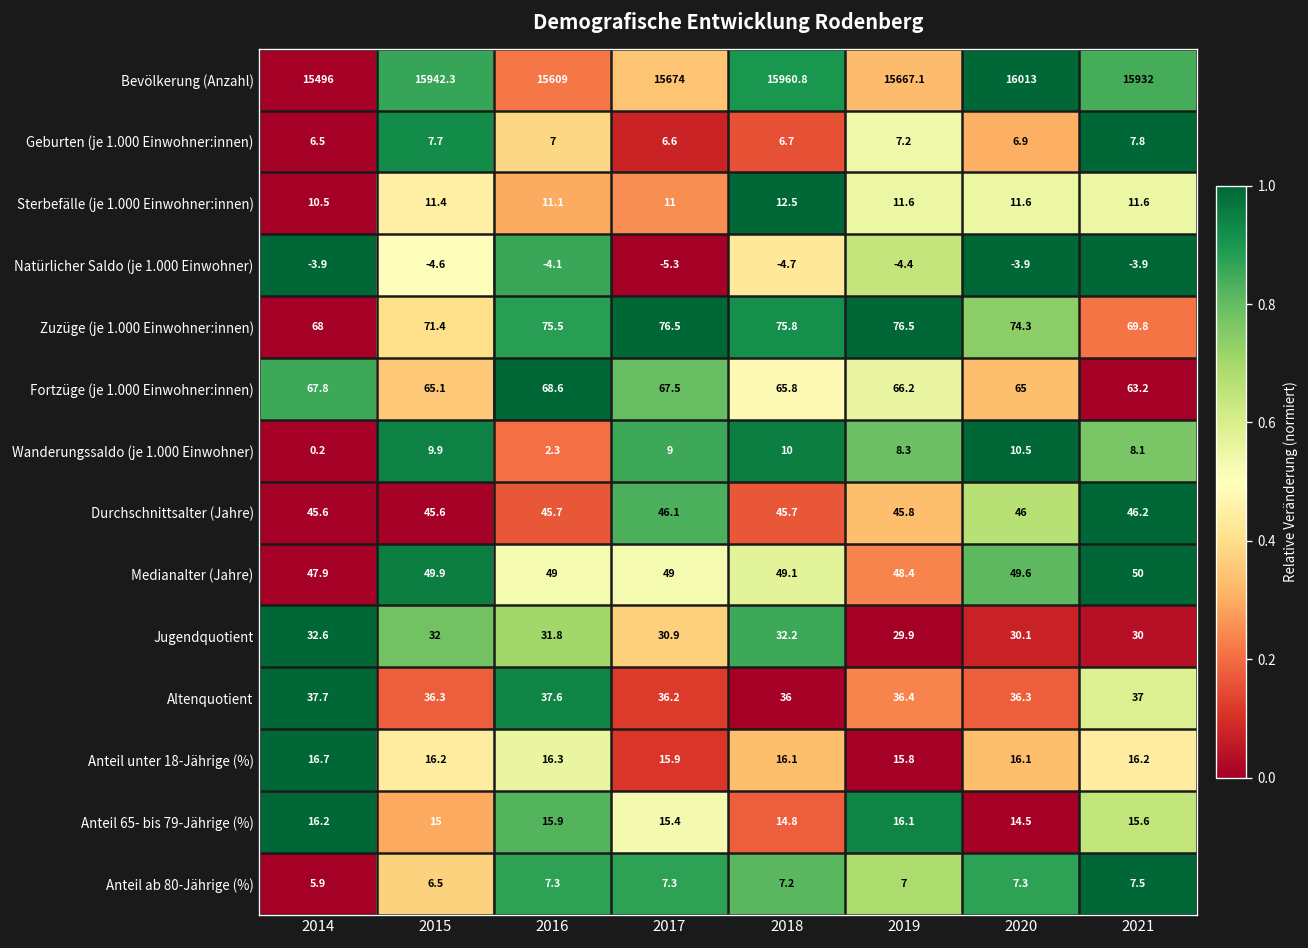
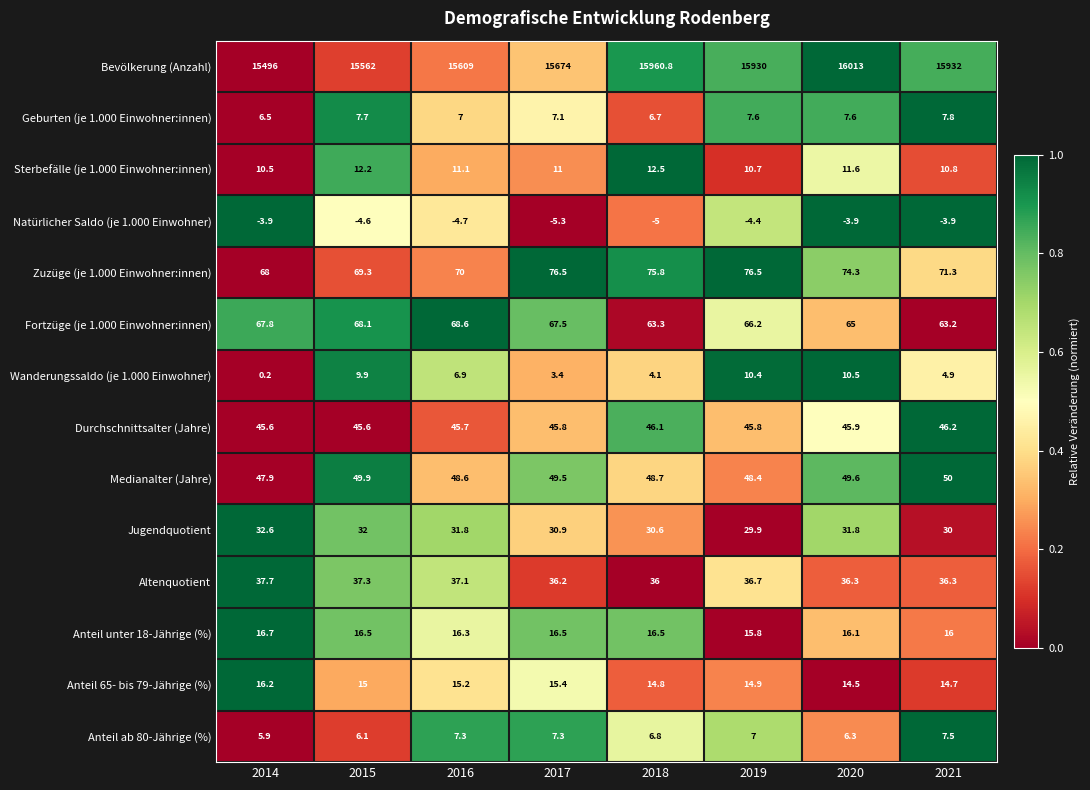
Bevölkerung (Anzahl), 2015: 15942.3 -> 15562
Bevölkerung (Anzahl), 2019: 15667.1 -> 15930
Geburten (je 1.000 Einwohner:innen), 2017: 6.6 -> 7.1
Geburten (je 1.000 Einwohner:innen), 2019: 7.2 -> 7.6
Geburten (je 1.000 Einwohner:innen), 2020: 6.9 -> 7.6
Sterbefälle (je 1.000 Einwohner:innen), 2015: 11.4 -> 12.2
Sterbefälle (je 1.000 Einwohner:innen), 2019: 11.6 -> 10.7
Sterbefälle (je 1.000 Einwohner:innen), 2021: 11.6 -> 10.8
Natürlicher Saldo (je 1.000 Einwohner), 2016: -4.1 -> -4.7
Natürlicher Saldo (je 1.000 Einwohner), 2018: -4.7 -> -5
Zuzüge (je 1.000 Einwohner:innen), 2015: 71.4 -> 69.3
Zuzüge (je 1.000 Einwohner:innen), 2016: 75.5 -> 70
Zuzüge (je 1.000 Einwohner:innen), 2021: 69.8 -> 71.3
Fortzüge (je 1.000 Einwohner:innen), 2015: 65.1 -> 68.1
Fortzüge (je 1.000 Einwohner:innen), 2018: 65.8 -> 63.3
Wanderungssaldo (je 1.000 Einwohner), 2016: 2.3 -> 6.9
Wanderungssaldo (je 1.000 Einwohner), 2017: 9 -> 3.4
Wanderungssaldo (je 1.000 Einwohner), 2018: 10 -> 4.1
Wanderungssaldo (je 1.000 Einwohner), 2019: 8.3 -> 10.4
Wanderungssaldo (je 1.000 Einwohner), 2021: 8.1 -> 4.9
Durchschnittsalter (Jahre), 2017: 46.1 -> 45.8
Durchschnittsalter (Jahre), 2018: 45.7 -> 46.1
Durchschnittsalter (Jahre), 2020: 46 -> 45.9
Medianalter (Jahre), 2016: 49 -> 48.6
Medianalter (Jahre), 2017: 49 -> 49.5
Medianalter (Jahre), 2018: 49.1 -> 48.7
Jugendquotient, 2018: 32.2 -> 30.6
Jugendquotient, 2020: 30.1 -> 31.8
Altenquotient, 2015: 36.3 -> 37.3
Altenquotient, 2016: 37.6 -> 37.1
Altenquotient, 2019: 36.4 -> 36.7
Altenquotient, 2021: 37 -> 36.3
Anteil unter 18-Jährige (%), 2015: 16.2 -> 16.5
Anteil unter 18-Jährige (%), 2017: 15.9 -> 16.5
Anteil unter 18-Jährige (%), 2018: 16.1 -> 16.5
Anteil unter 18-Jährige (%), 2021: 16.2 -> 16
Anteil 65- bis 79-Jährige (%), 2016: 15.9 -> 15.2
Anteil 65- bis 79-Jährige (%), 2019: 16.1 -> 14.9
Anteil 65- bis 79-Jährige (%), 2021: 15.6 -> 14.7
Anteil ab 80-Jährige (%), 2015: 6.5 -> 6.1
Anteil ab 80-Jährige (%), 2018: 7.2 -> 6.8
Anteil ab 80-Jährige (%), 2020: 7.3 -> 6.3
